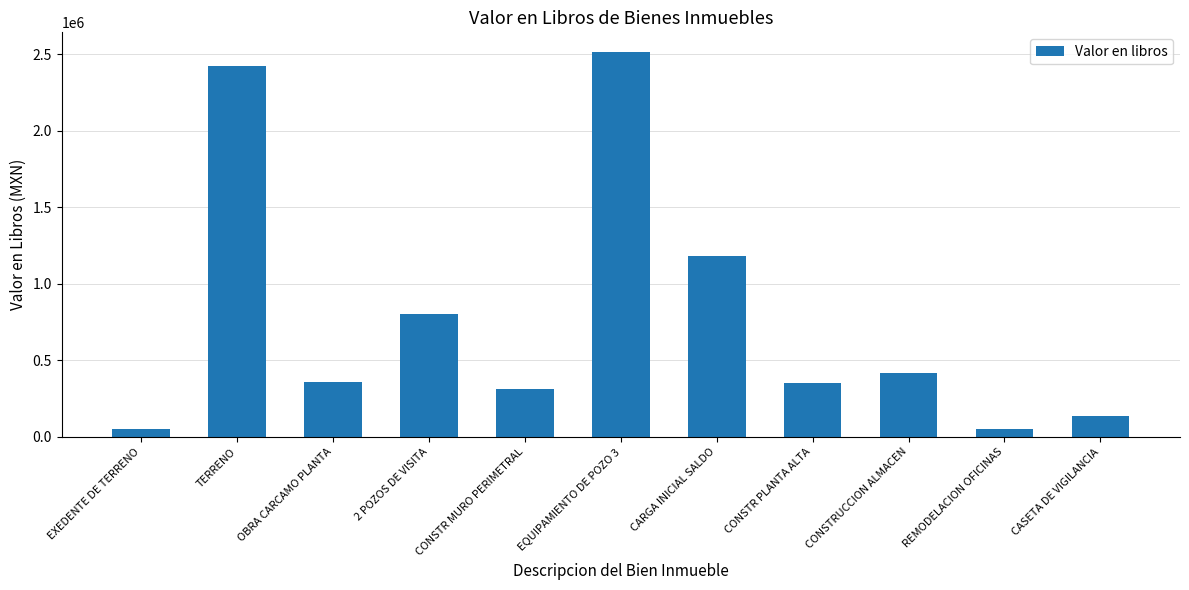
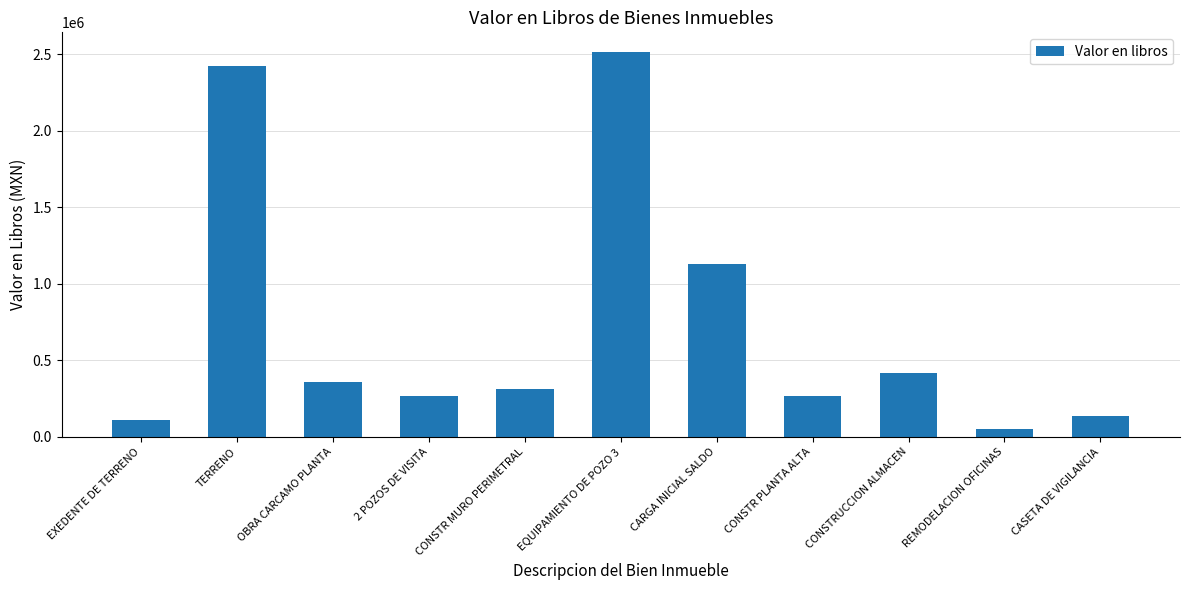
EXEDENTE DE TERRENO: 50000 -> 110000
2 POZOS DE VISITA: 800000 -> 270000
CARGA INICIAL SALDO: 1190000 -> 1130000
CONSTR PLANTA ALTA: 350000 -> 260000
